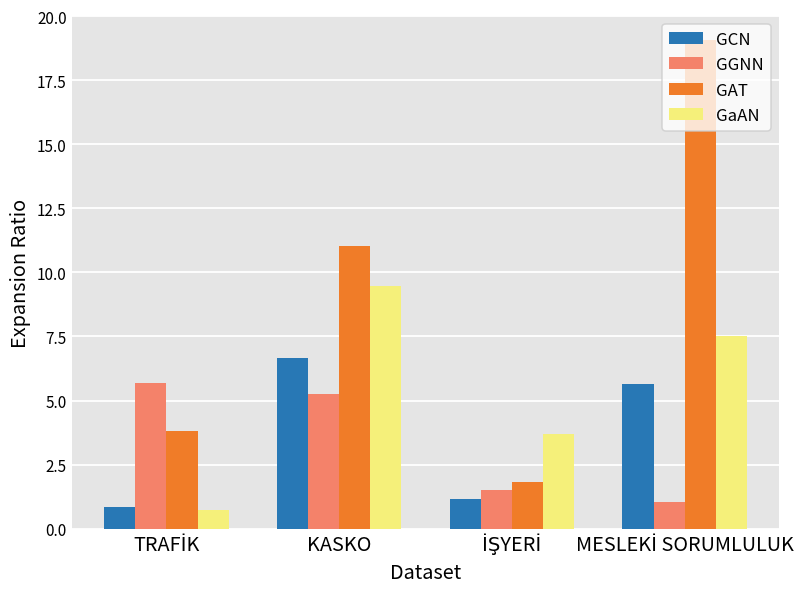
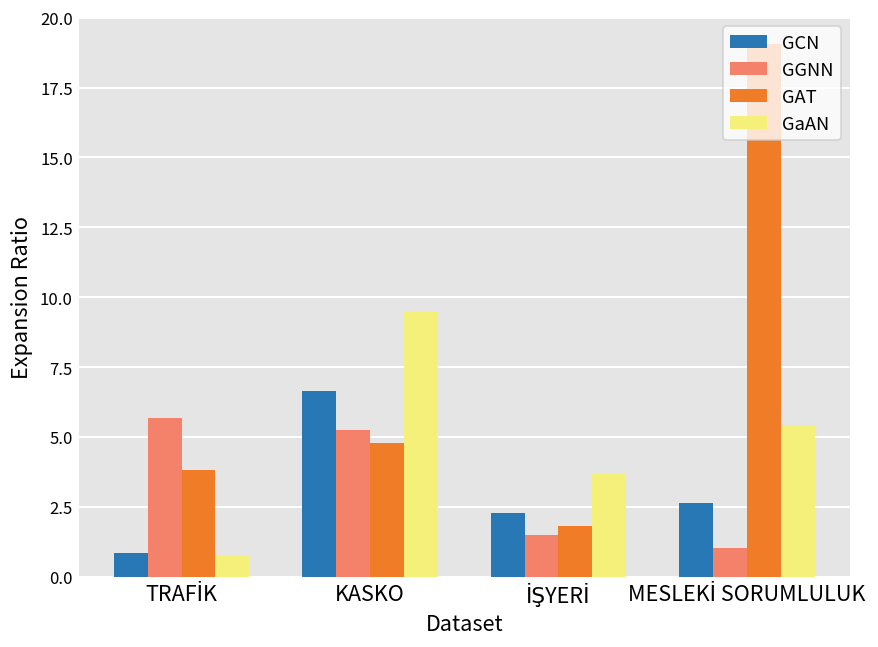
GAT, KASKO: 11.0 -> 4.8
GCN, İŞYERİ: 1.1 -> 2.3
GCN, MESLEKİ SORUMLULUK: 5.6 -> 2.6
GaAN, MESLEKİ SORUMLULUK: 7.5 -> 5.4
